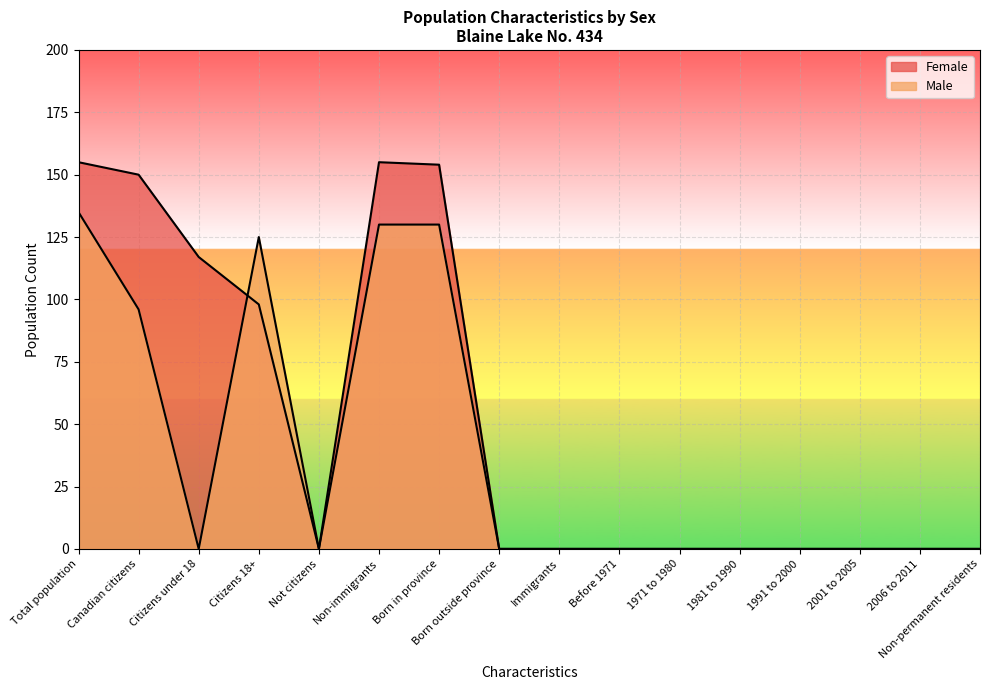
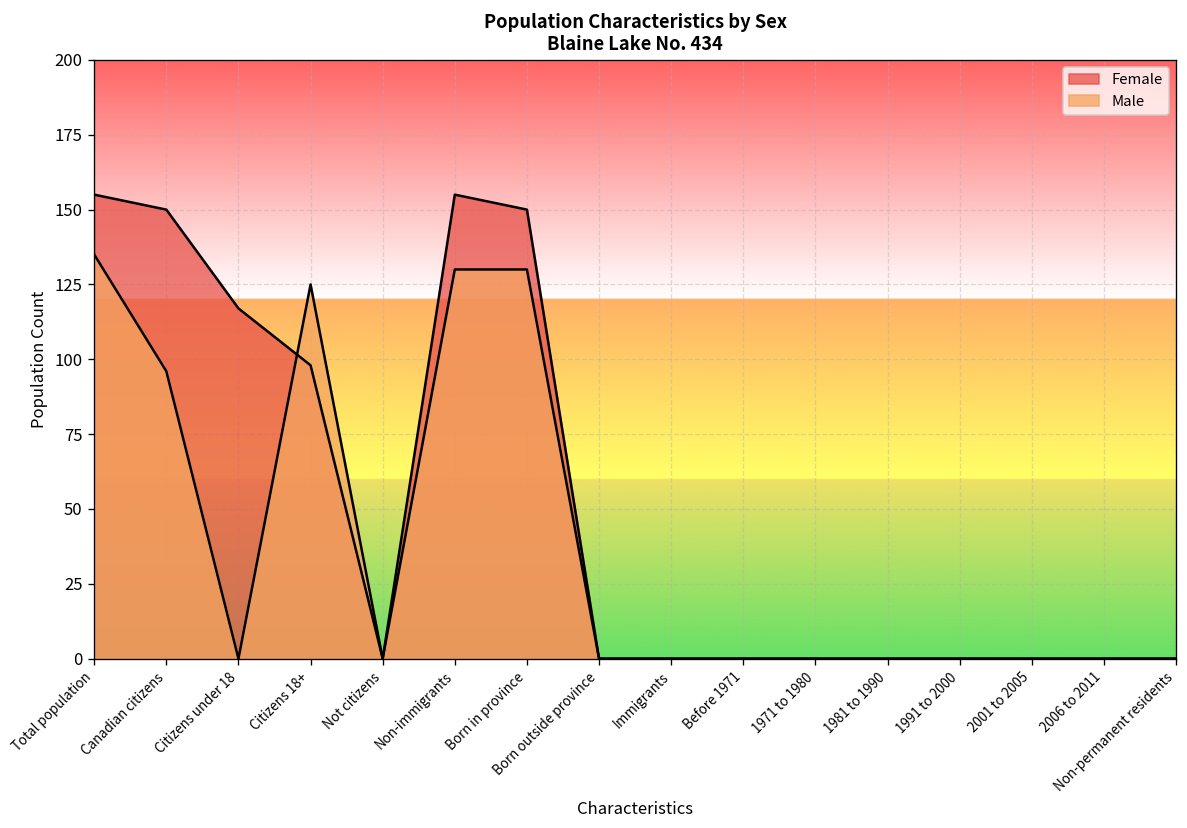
Female, Born in province: 154 -> 150
